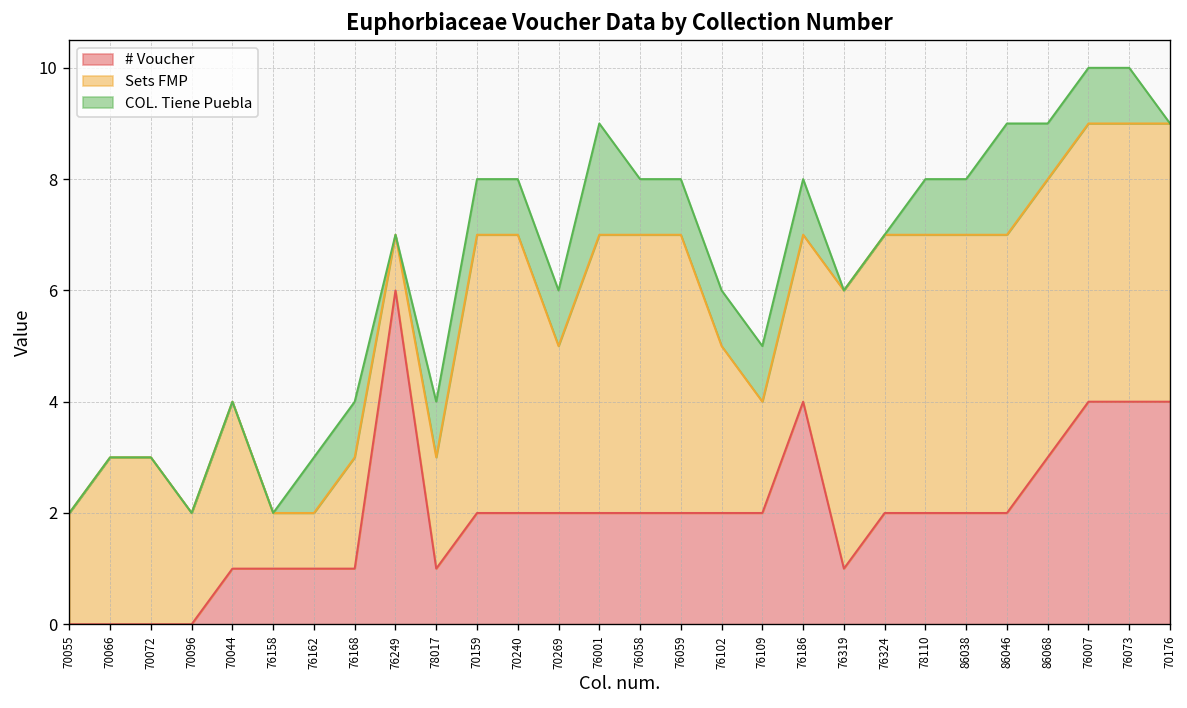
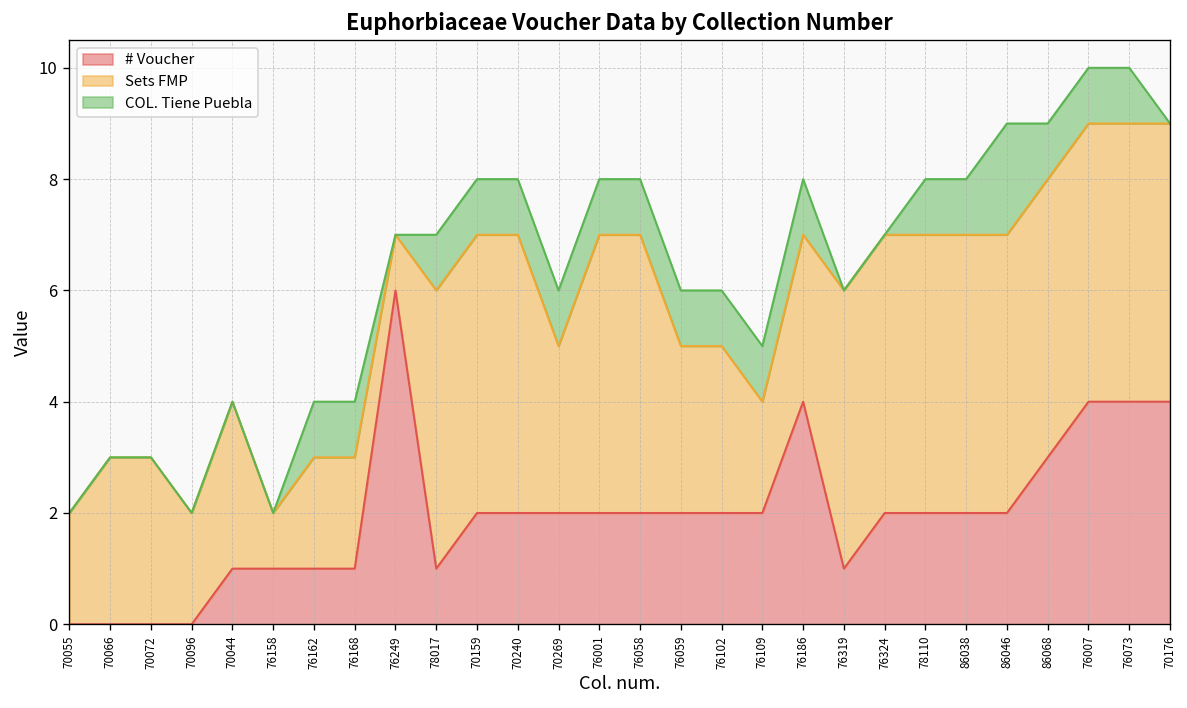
Sets FMP, 76162: 1 -> 2
Sets FMP, 78017: 2 -> 5
COL. Tiene Puebla, 76001: 2 -> 1
Sets FMP, 76059: 5 -> 3
